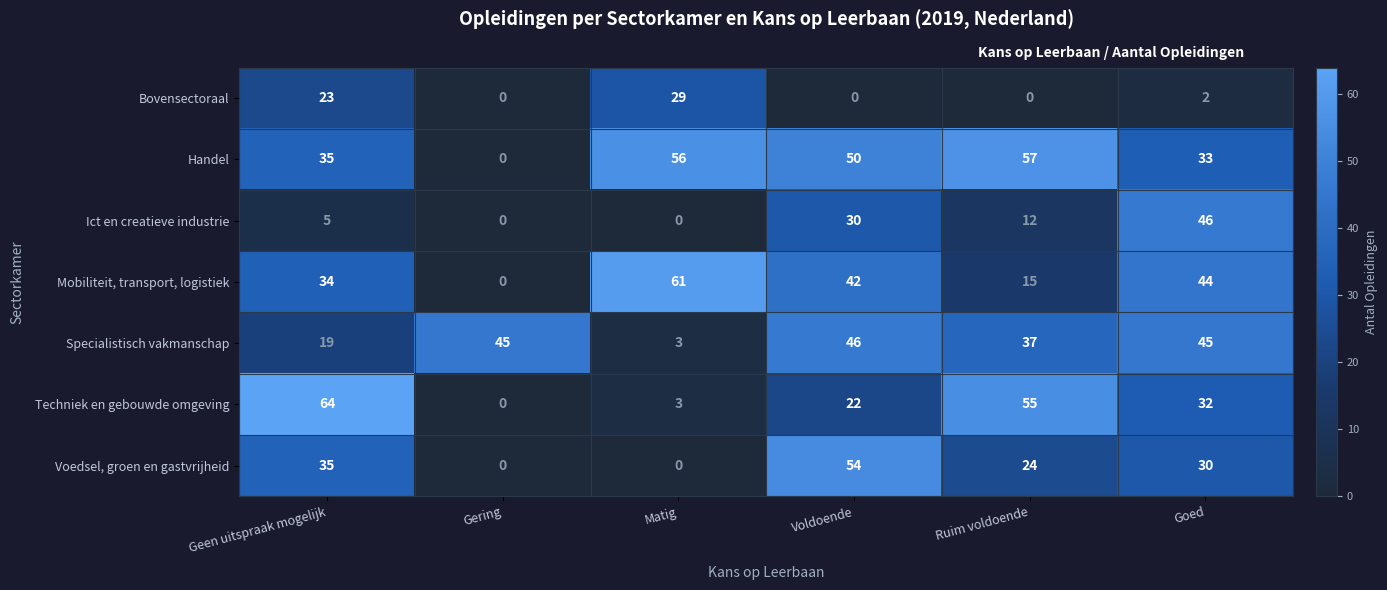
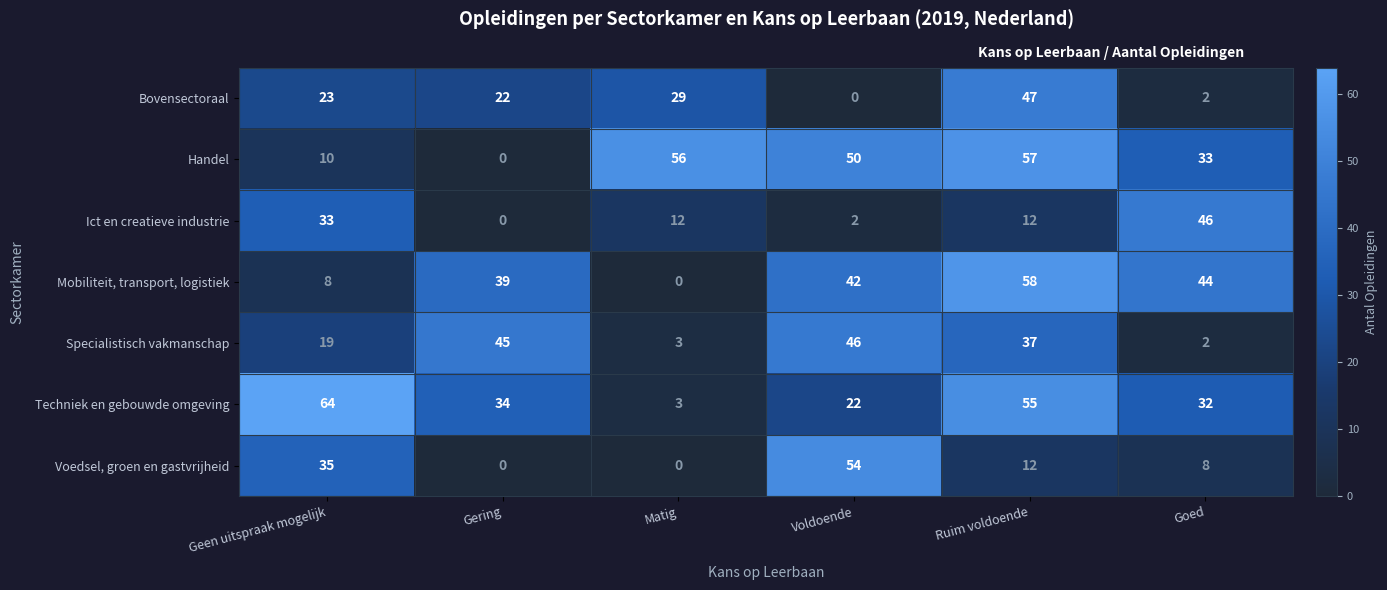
Bovensectoraal, Gering: 0 -> 22
Bovensectoraal, Ruim voldoende: 0 -> 47
Handel, Geen uitspraak mogelijk: 35 -> 10
Ict en creatieve industrie, Geen uitspraak mogelijk: 5 -> 33
Ict en creatieve industrie, Matig: 0 -> 12
Ict en creatieve industrie, Voldoende: 30 -> 2
Mobiliteit, transport, logistiek, Geen uitspraak mogelijk: 34 -> 8
Mobiliteit, transport, logistiek, Gering: 0 -> 39
Mobiliteit, transport, logistiek, Matig: 61 -> 0
Mobiliteit, transport, logistiek, Ruim voldoende: 15 -> 58
Specialistisch vakmanschap, Goed: 45 -> 2
Techniek en gebouwde omgeving, Gering: 0 -> 34
Voedsel, groen en gastvrijheid, Ruim voldoende: 24 -> 12
Voedsel, groen en gastvrijheid, Goed: 30 -> 8
